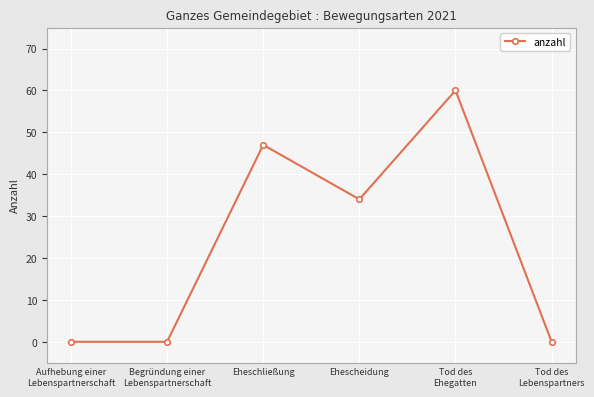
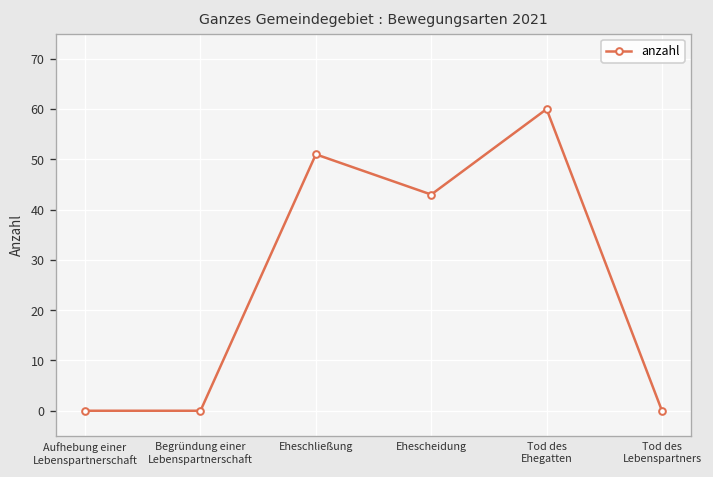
Eheschließung: 47 -> 51
Ehescheidung: 34 -> 43
